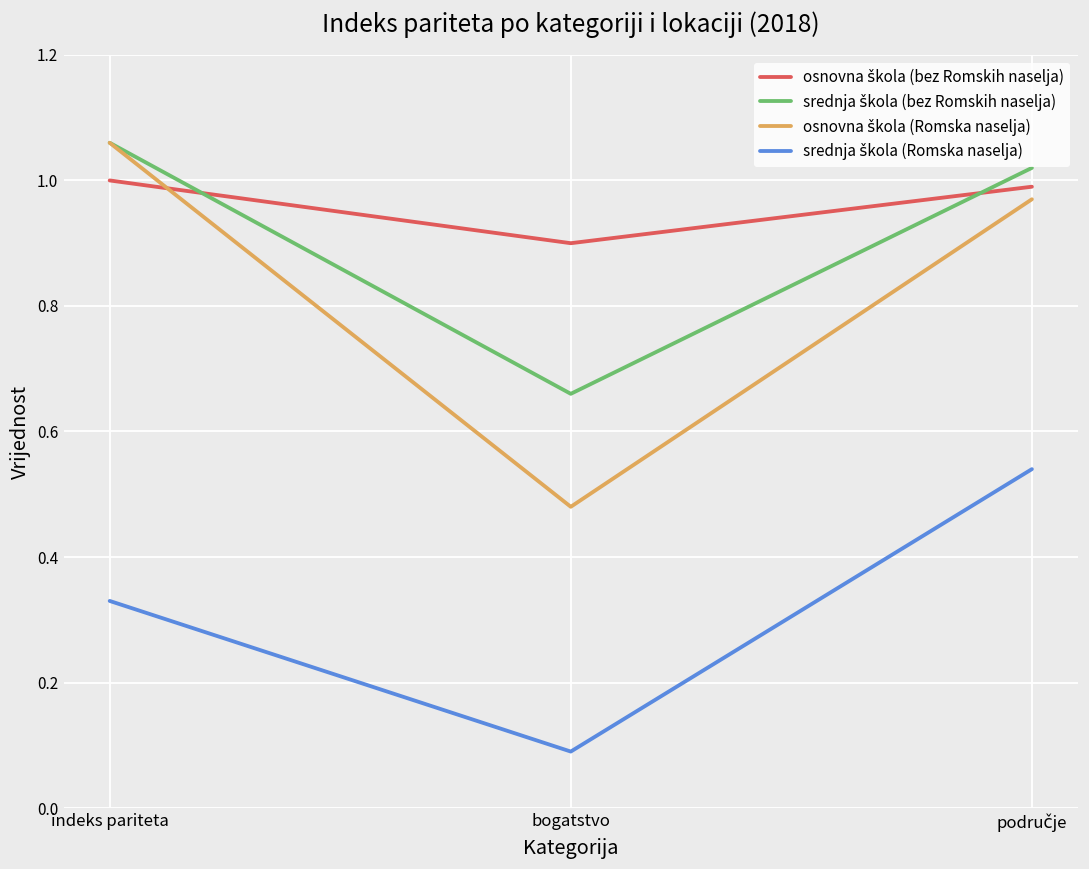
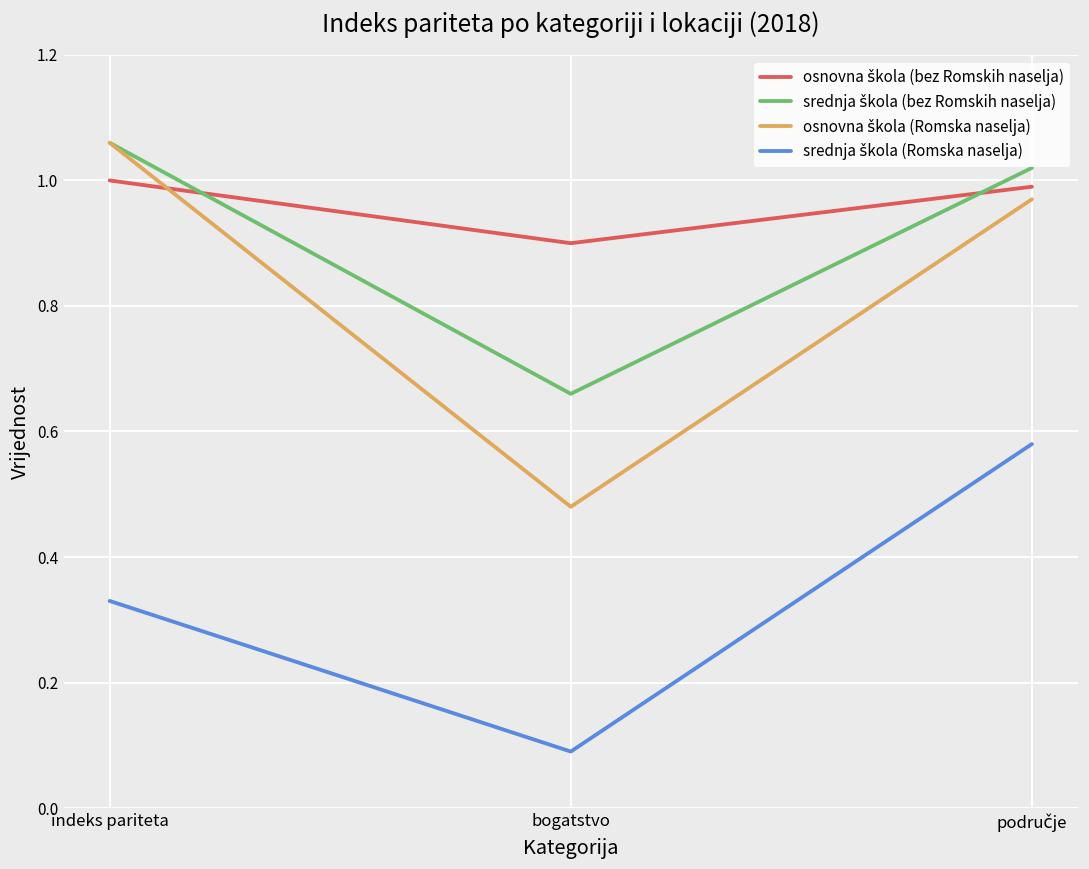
srednja škola (Romska naselja), područje: 0.54 -> 0.58
